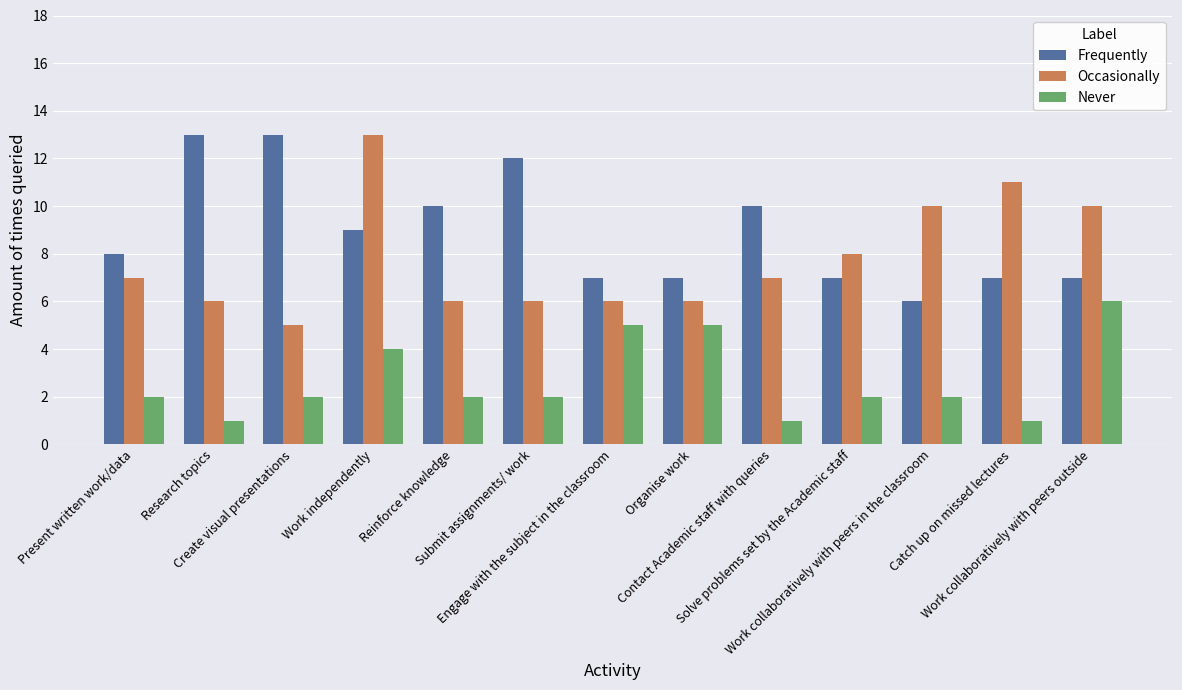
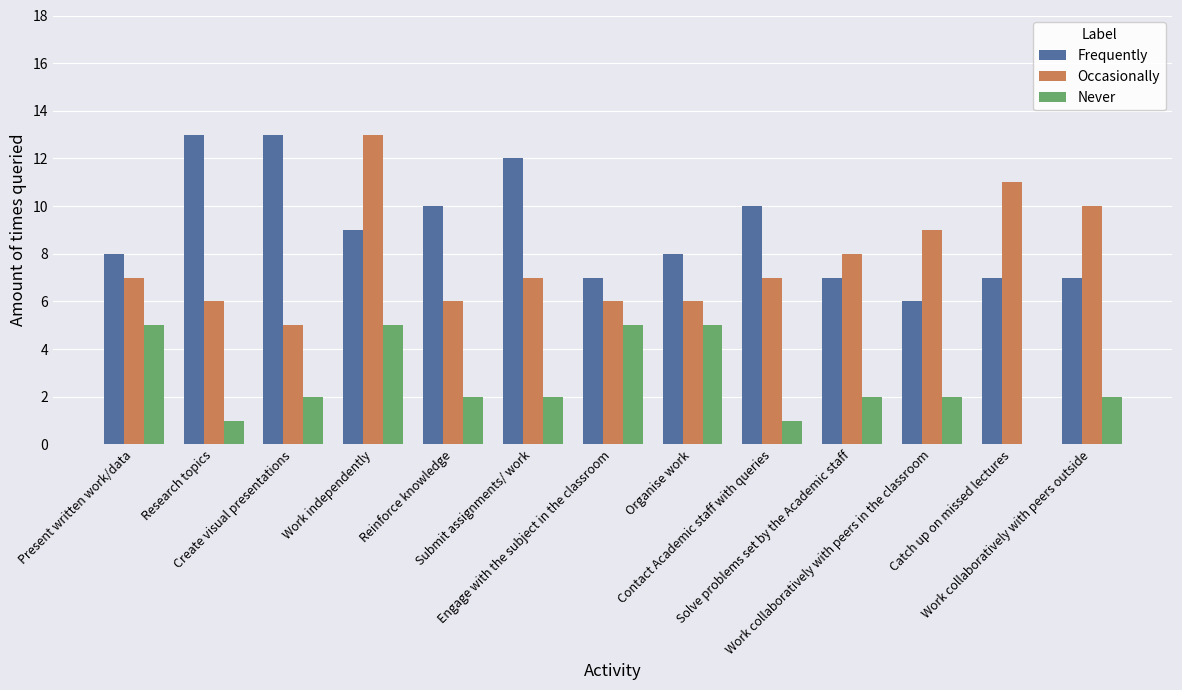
Never, Present written work/data: 2 -> 5
Never, Work independently: 4 -> 5
Occasionally, Submit assignments/ work: 6 -> 7
Frequently, Organise work: 7 -> 8
Occasionally, Work collaboratively with peers in the classroom: 10 -> 9
Never, Catch up on missed lectures: 1 -> 0
Never, Work collaboratively with peers outside: 6 -> 2
